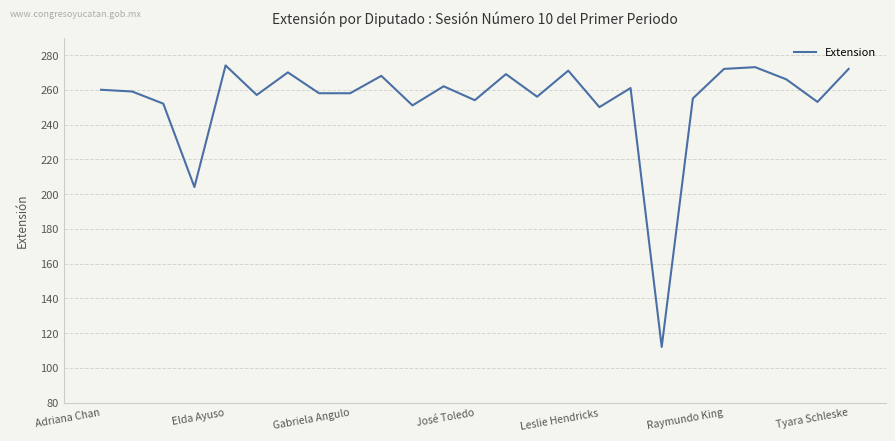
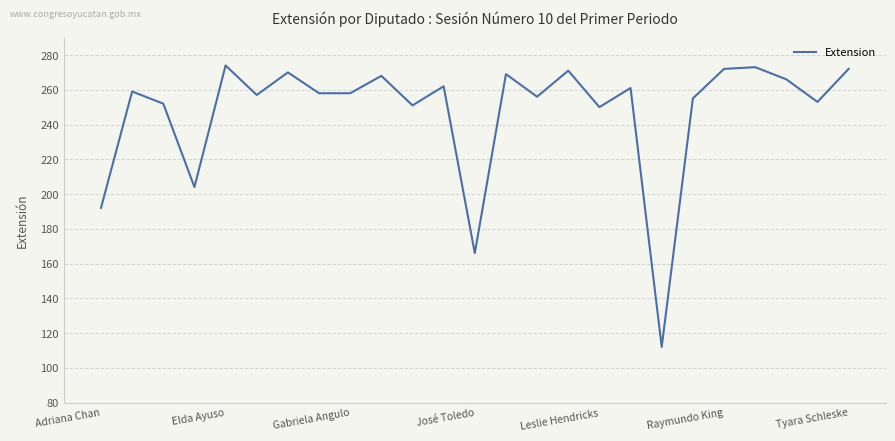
Adriana Chan: 260 -> 192
José Toledo: 254 -> 166
